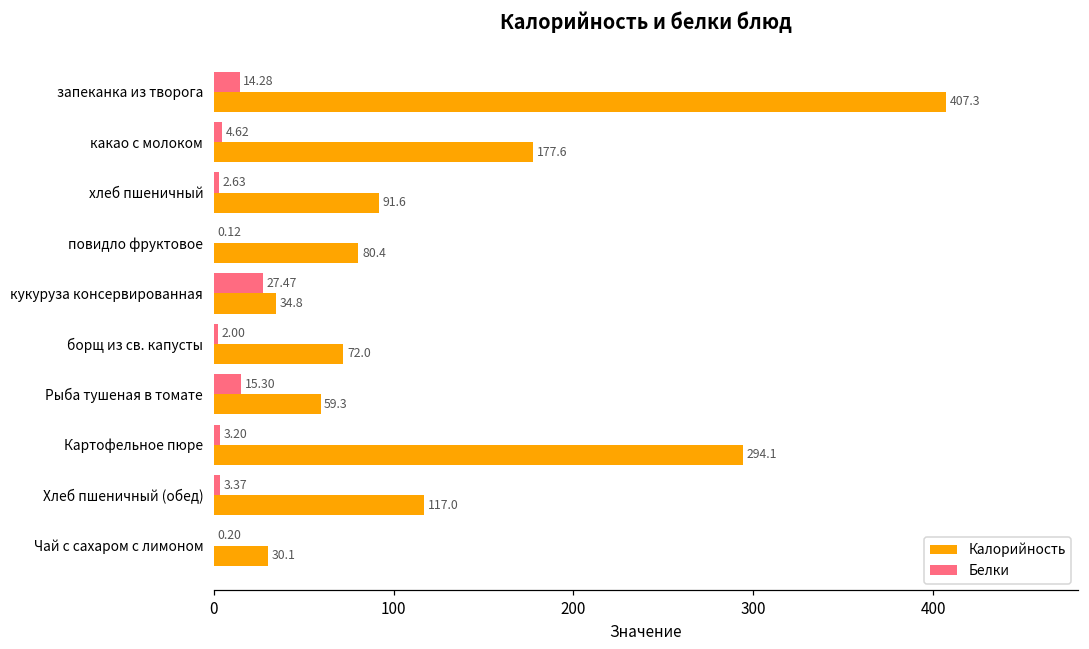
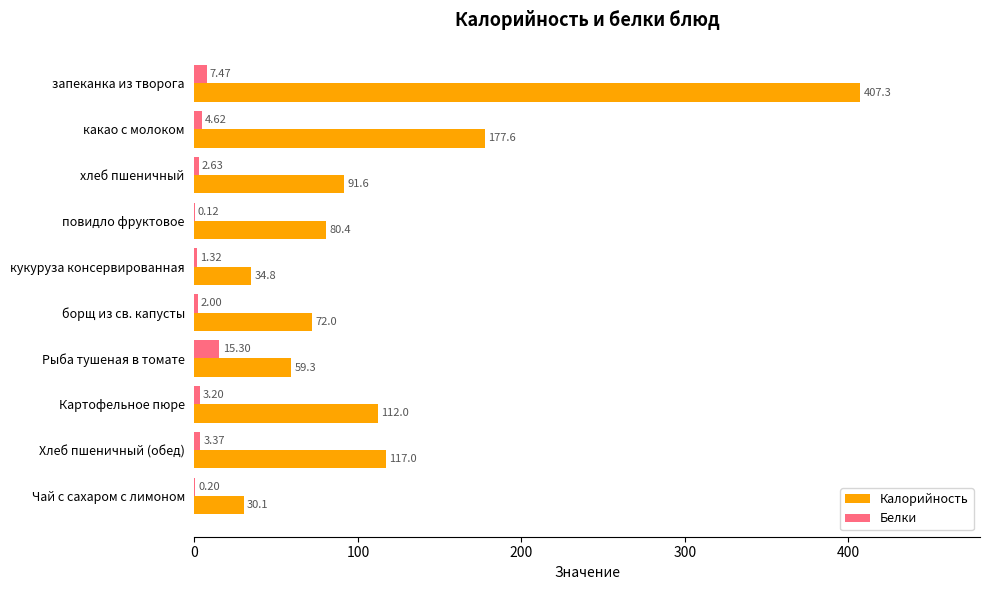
Белки, запеканка из творога: 14.28 -> 7.47
Белки, кукуруза консервированная: 27.47 -> 1.32
Калорийность, Картофельное пюре: 294.1 -> 112.0
